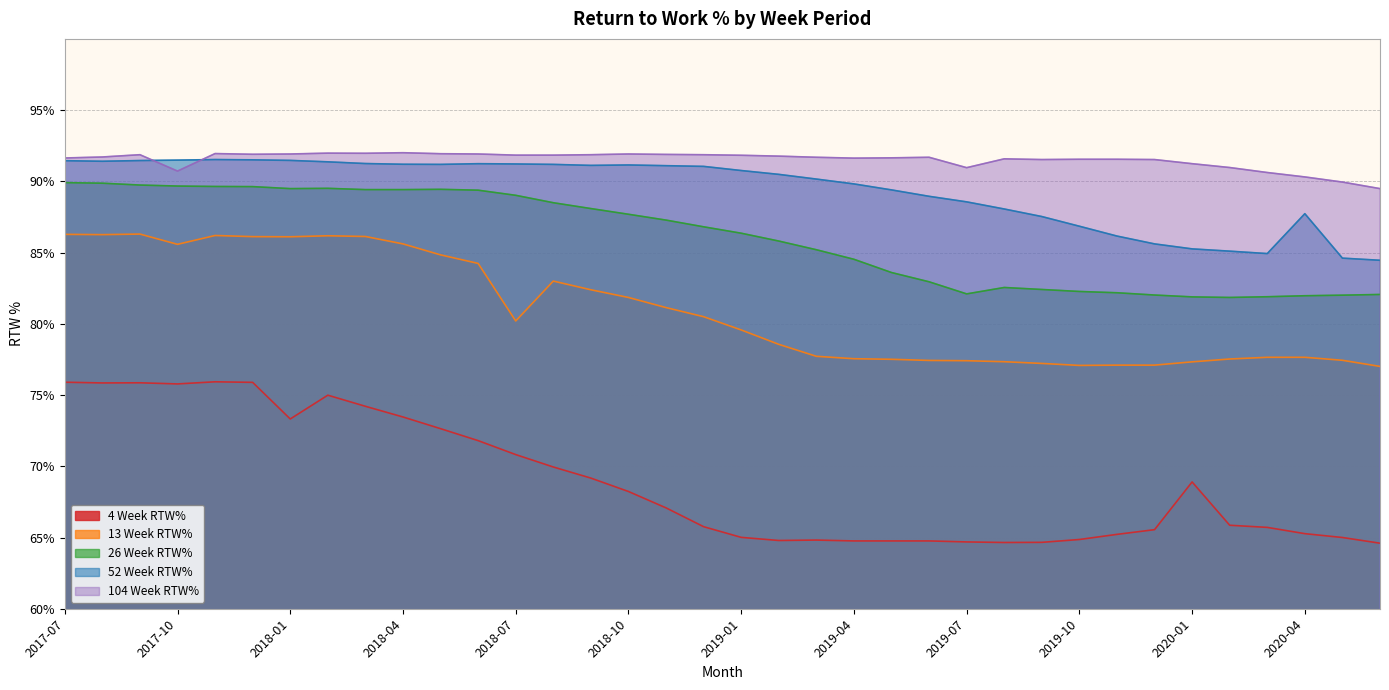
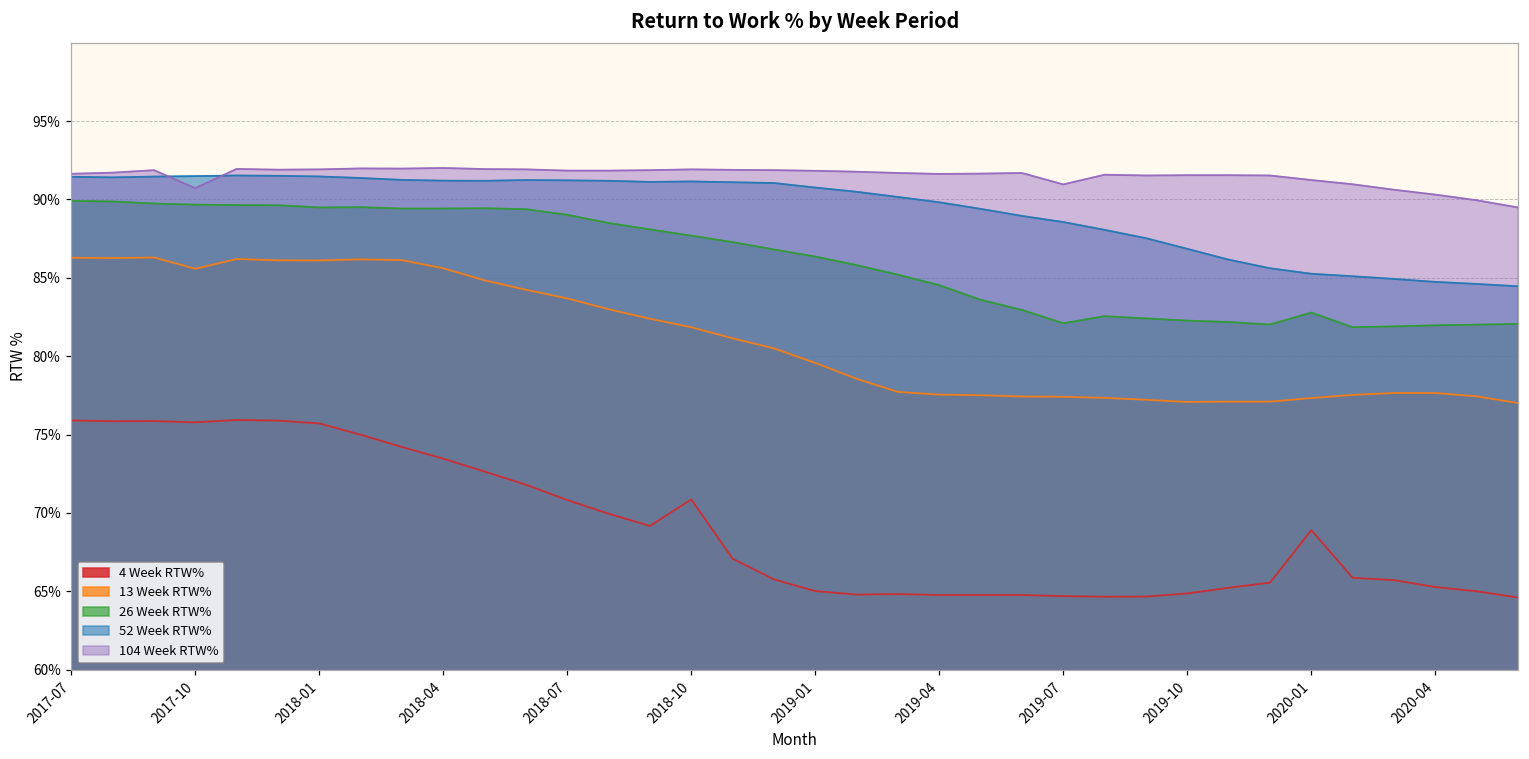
4 Week RTW%, 2018-01: 73.3% -> 75.7%
13 Week RTW%, 2018-07: 80.2% -> 83.7%
4 Week RTW%, 2018-10: 68.2% -> 70.9%
26 Week RTW%, 2020-01: 81.9% -> 82.8%
52 Week RTW%, 2020-04: 87.7% -> 84.7%
